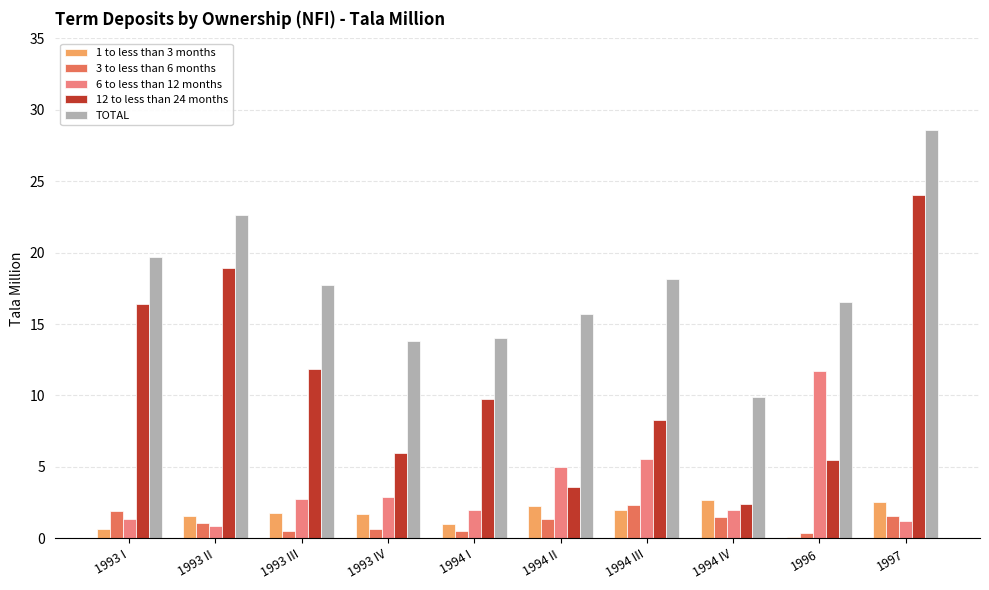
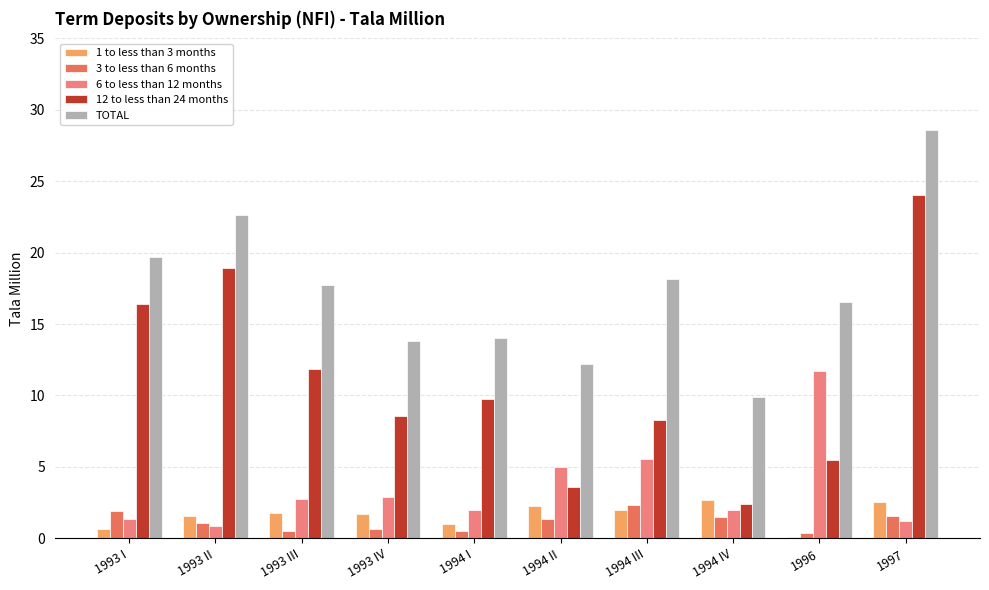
12 to less than 24 months, 1993 IV: 6.0 -> 8.6
TOTAL, 1994 II: 15.7 -> 12.2
